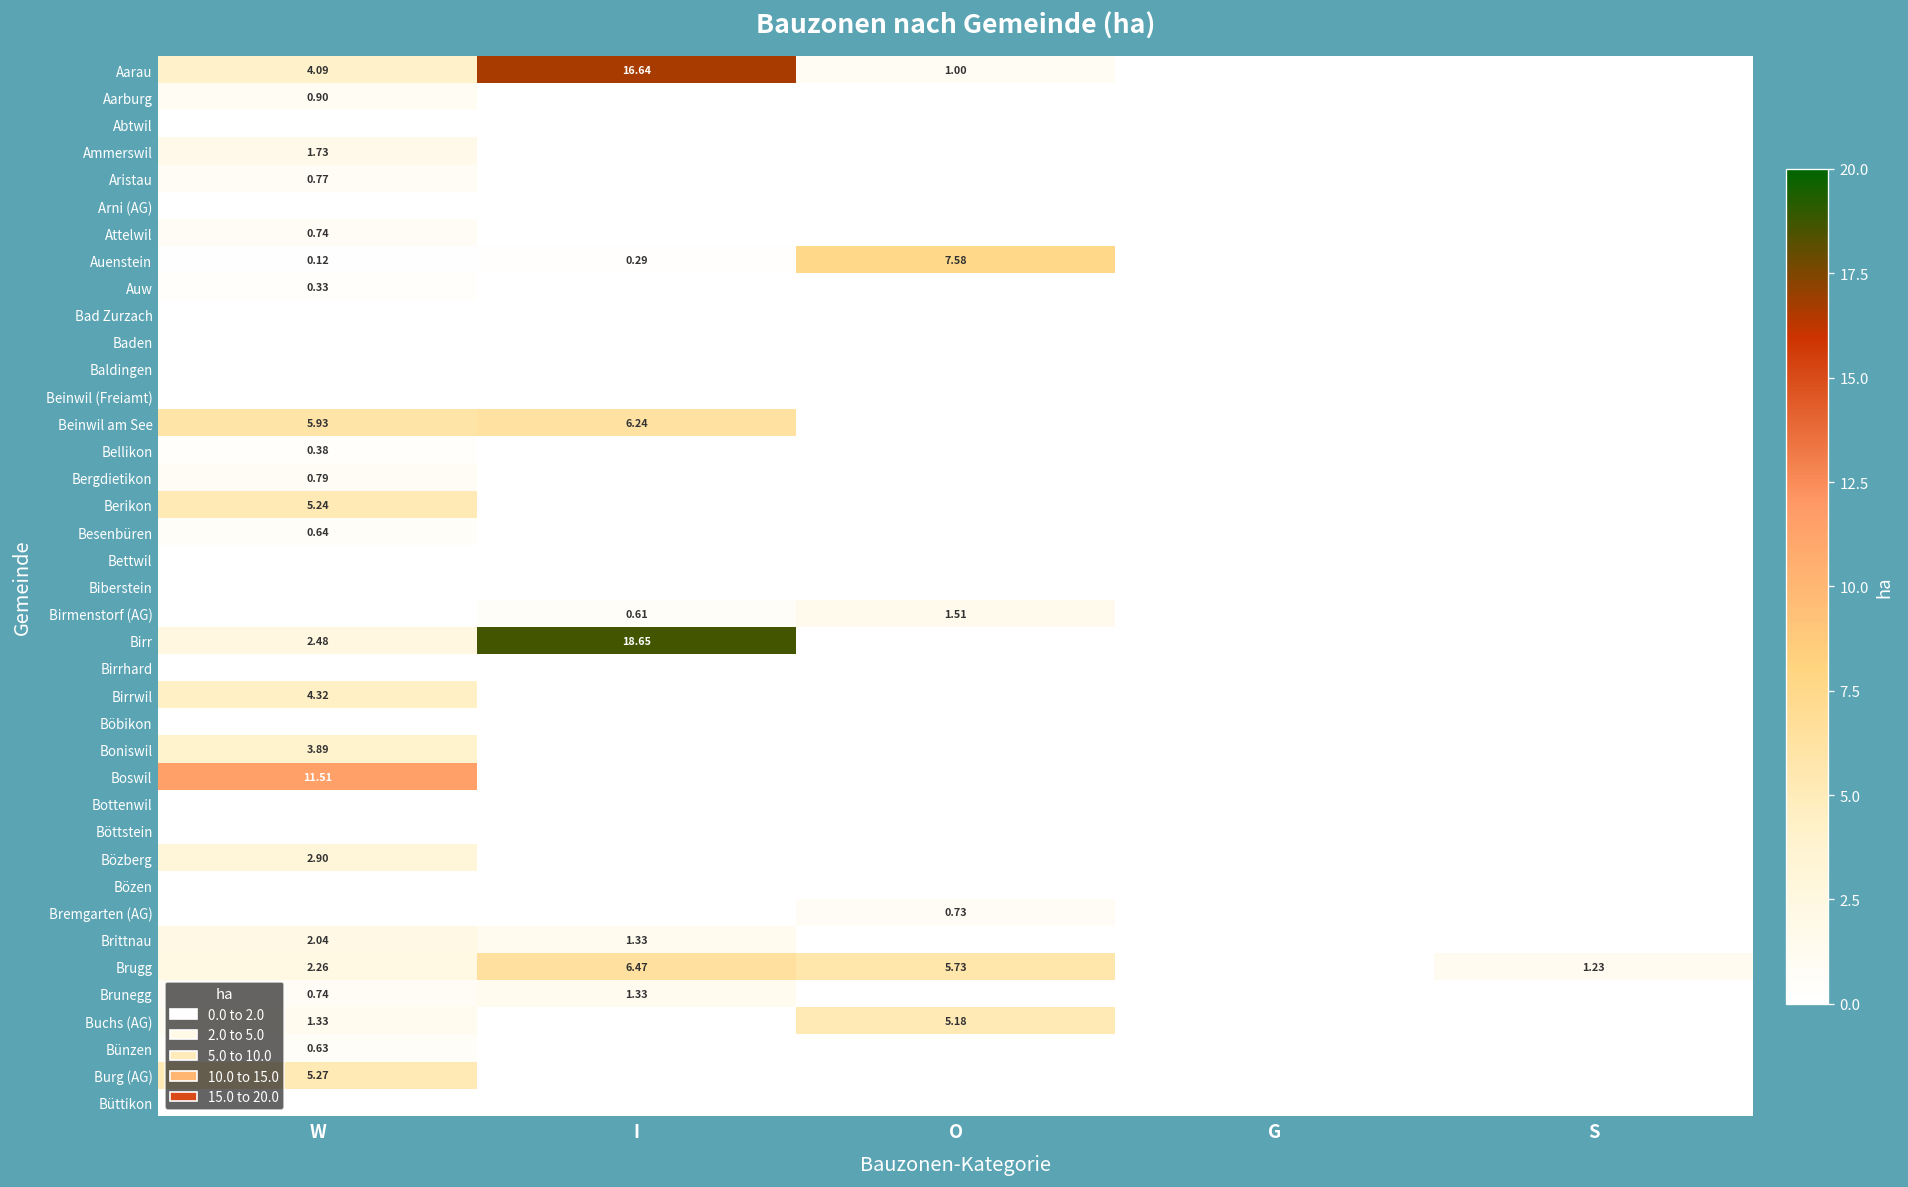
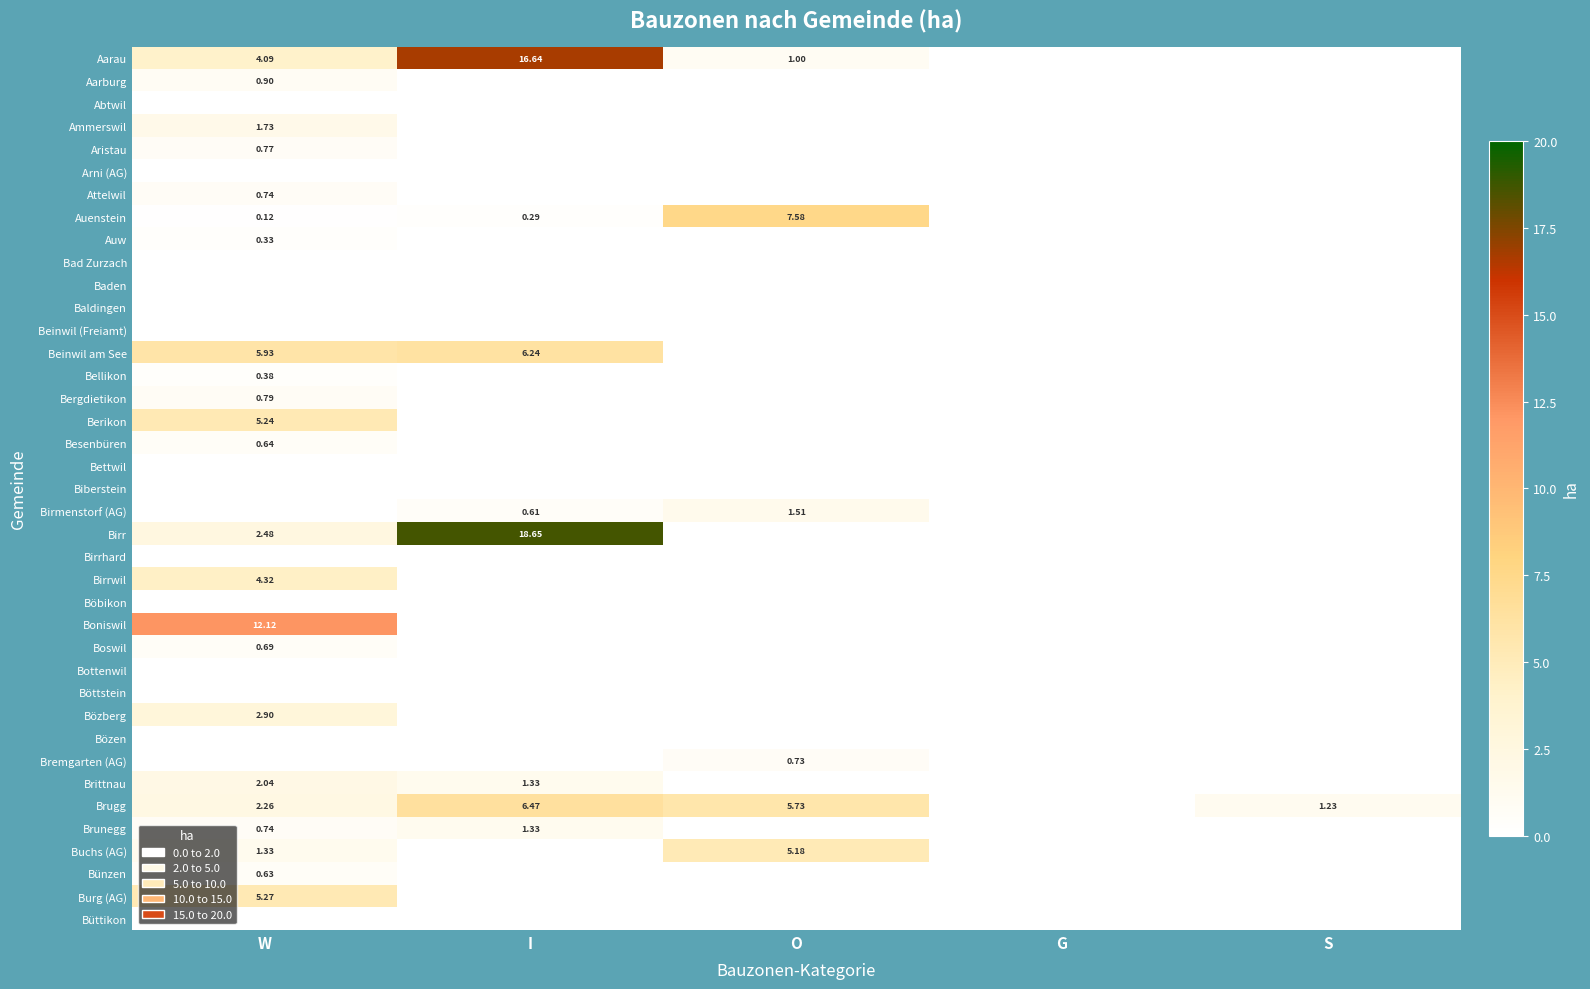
Boniswil, W: 3.89 -> 12.12
Boswil, W: 11.51 -> 0.69
